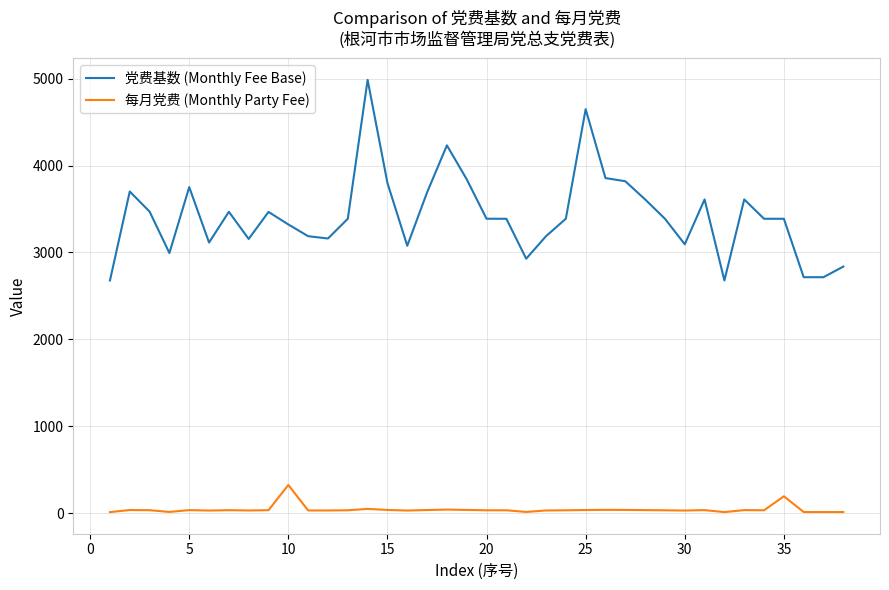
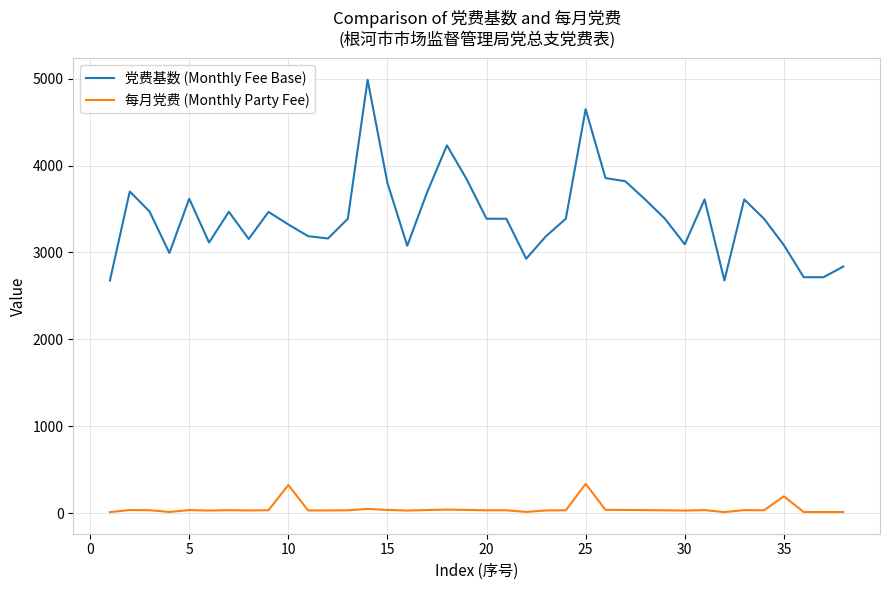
党费基数 (Monthly Fee Base), 5: 3800 -> 3600
每月党费 (Monthly Party Fee), 25: 0 -> 300
党费基数 (Monthly Fee Base), 35: 3400 -> 3100
